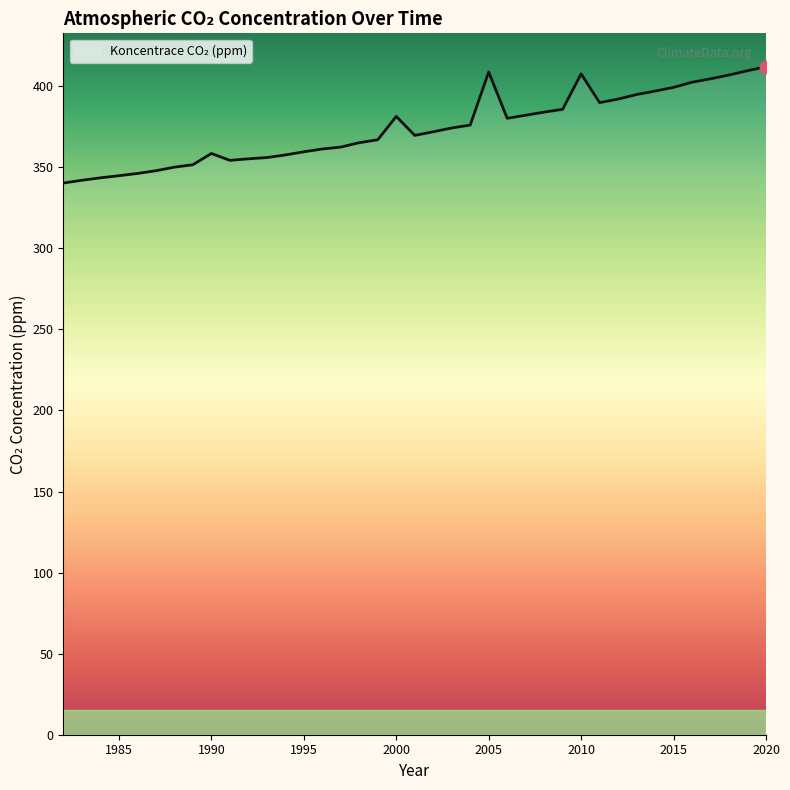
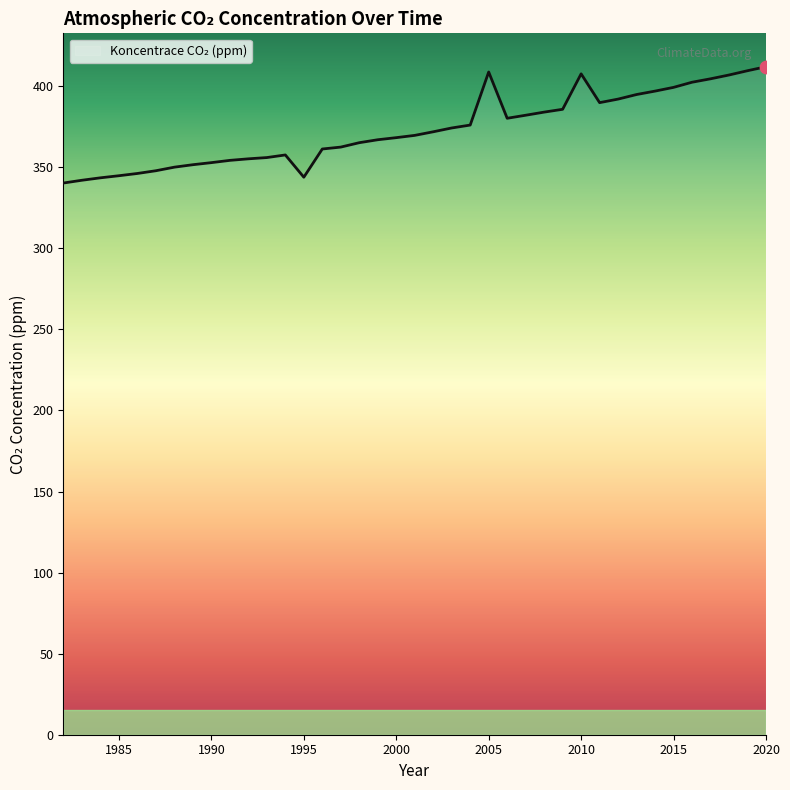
Koncentrace CO₂ (ppm), 1990: 358 -> 353
Koncentrace CO₂ (ppm), 1995: 360 -> 344
Koncentrace CO₂ (ppm), 2000: 381 -> 368
